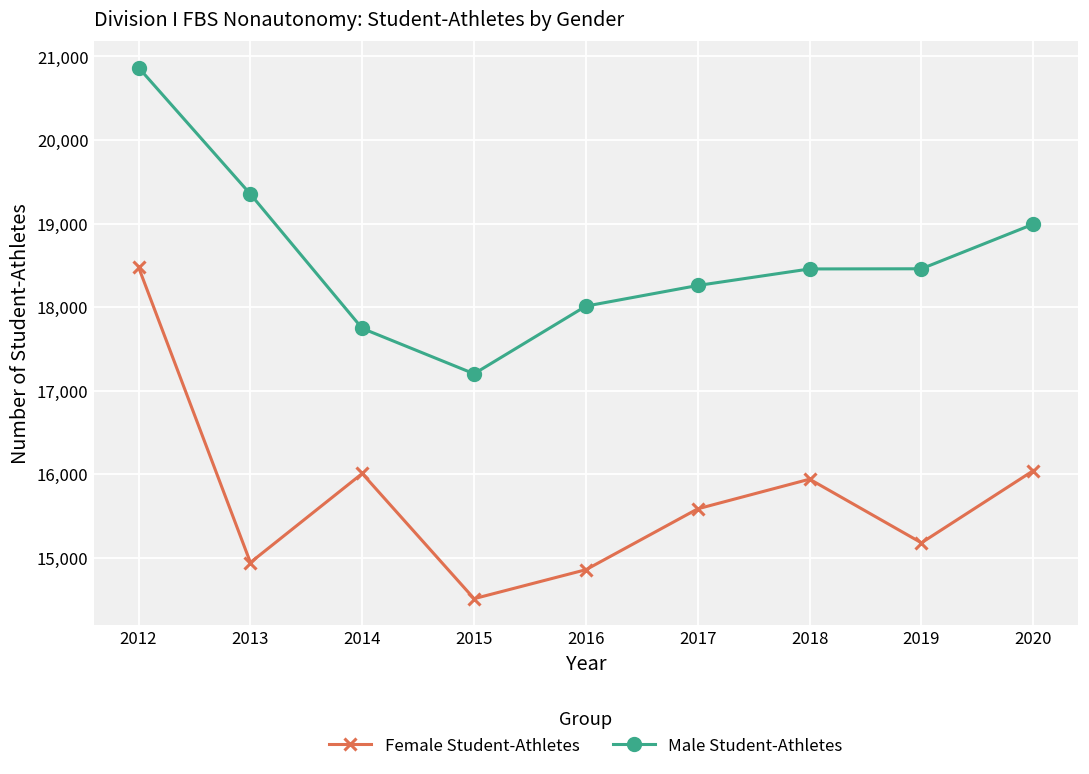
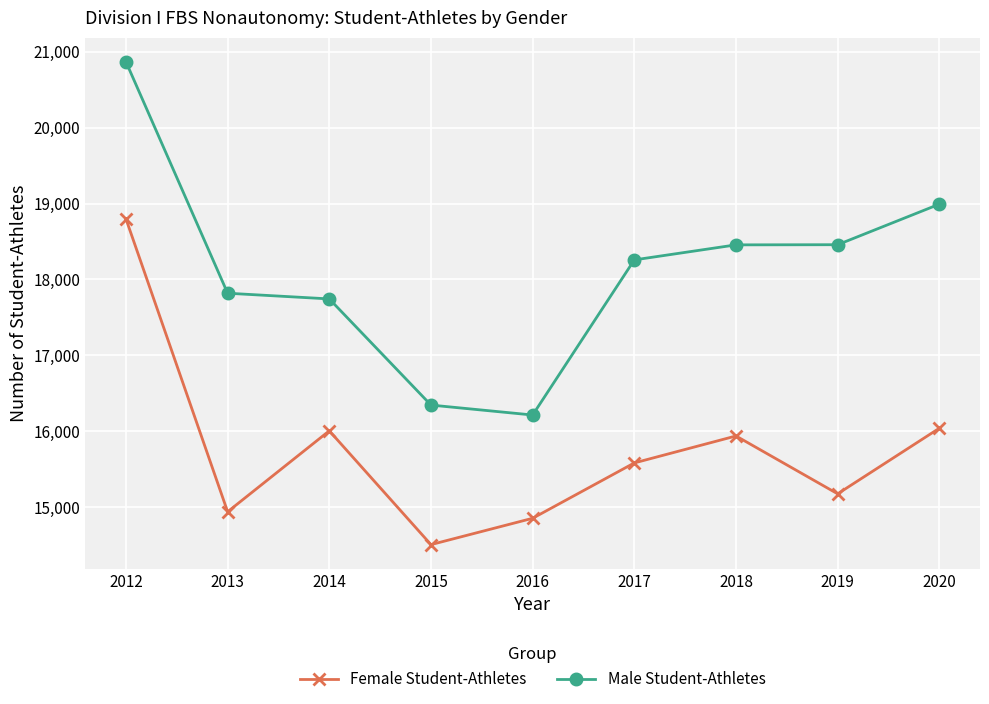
Female Student-Athletes, 2012: 18,500 -> 18,800
Male Student-Athletes, 2013: 19,400 -> 17,800
Male Student-Athletes, 2015: 17,200 -> 16,300
Male Student-Athletes, 2016: 18,000 -> 16,200
